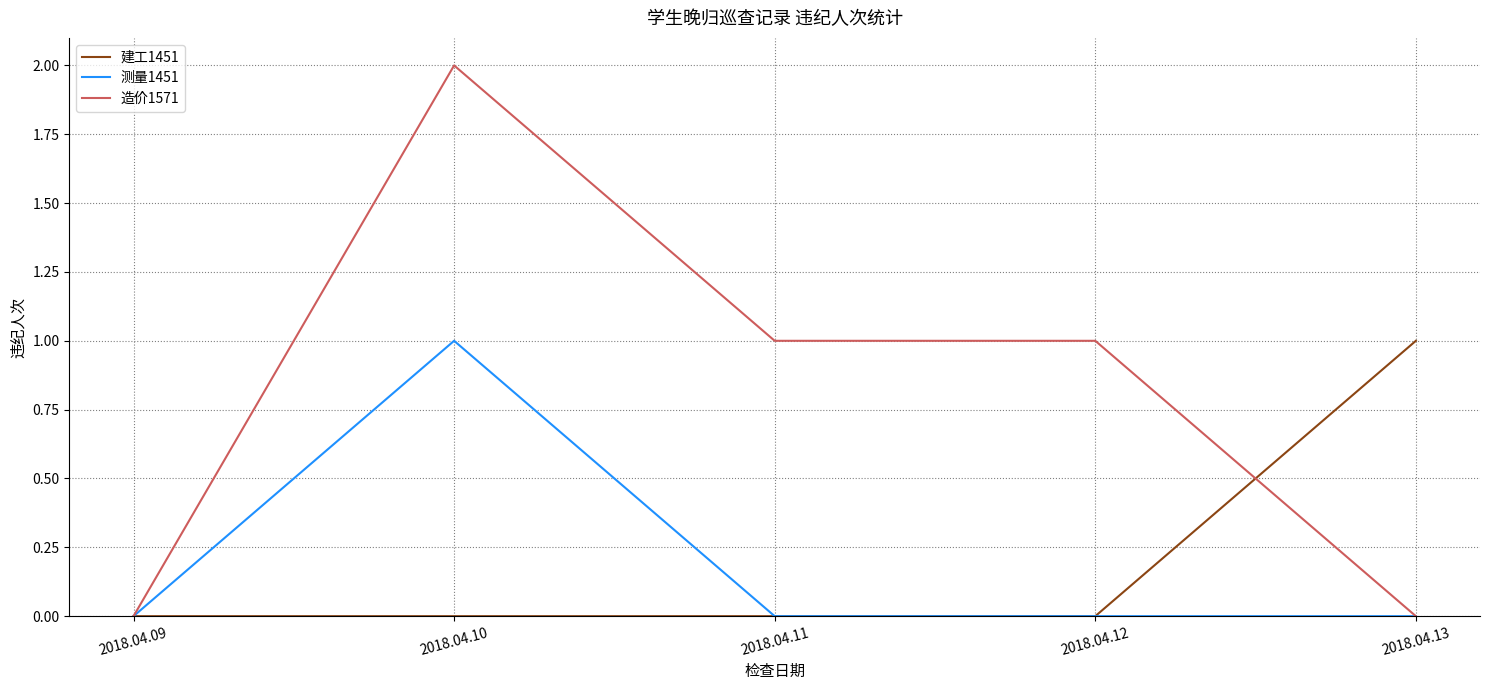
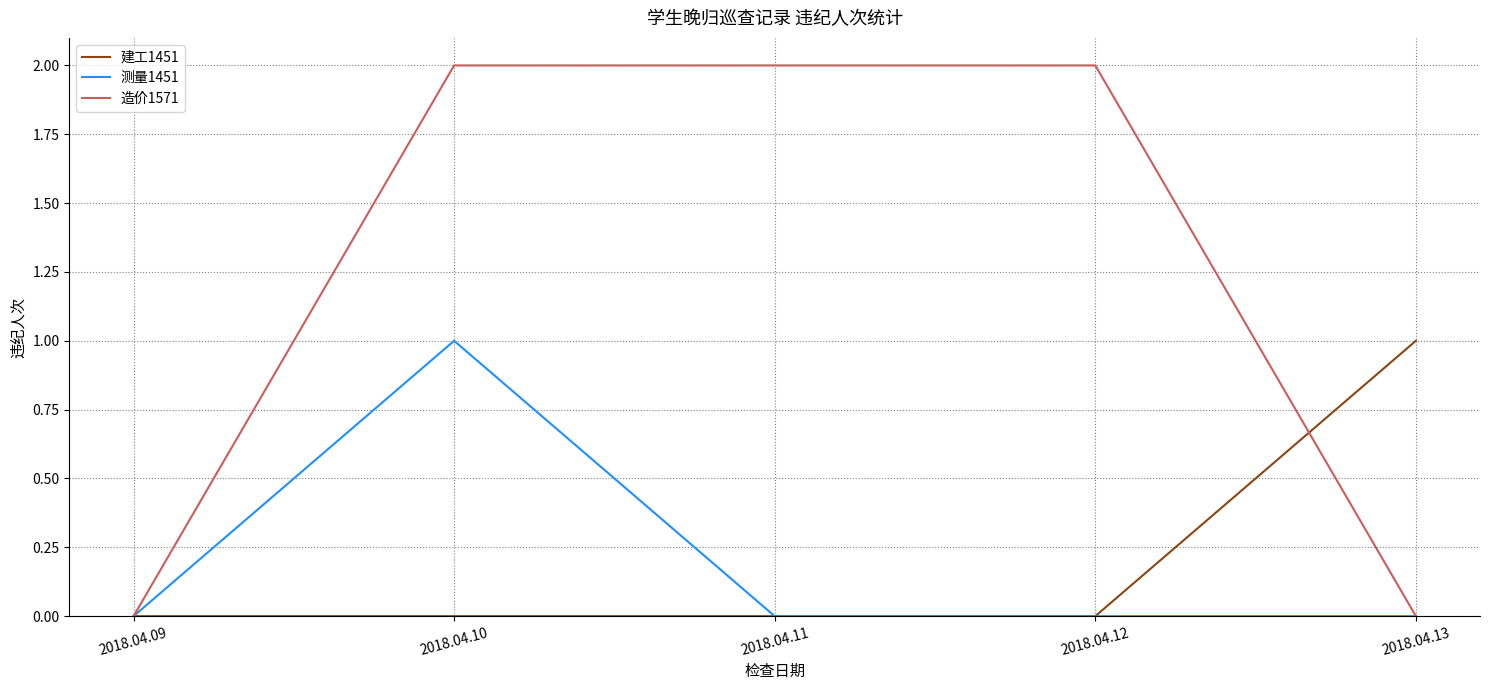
造价1571, 2018.04.11: 1 -> 2
造价1571, 2018.04.12: 1 -> 2
